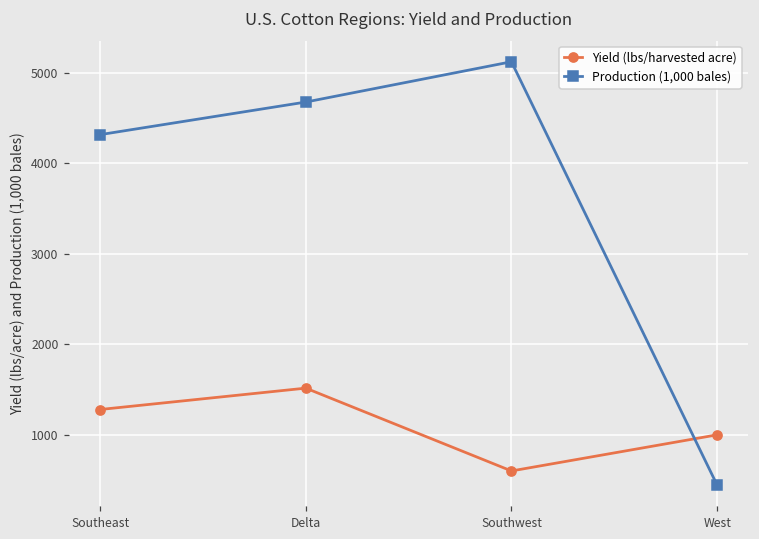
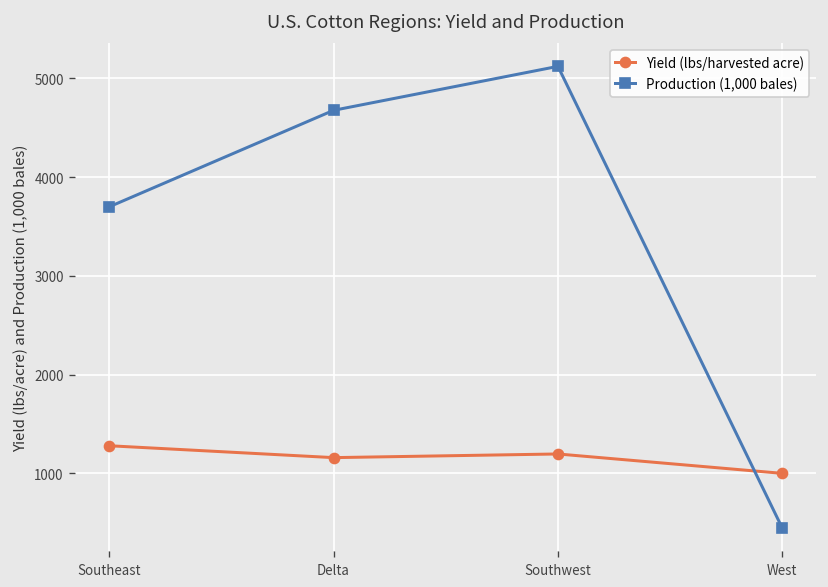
Production (1,000 bales), Southeast: 4300 -> 3700
Yield (lbs/harvested acre), Delta: 1500 -> 1200
Yield (lbs/harvested acre), Southwest: 600 -> 1200
